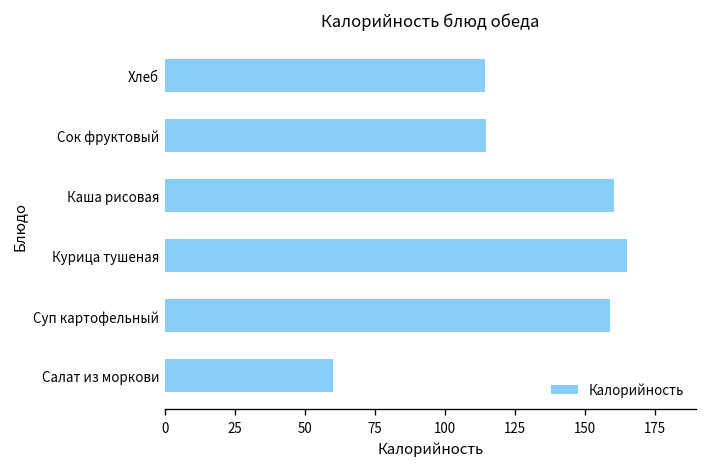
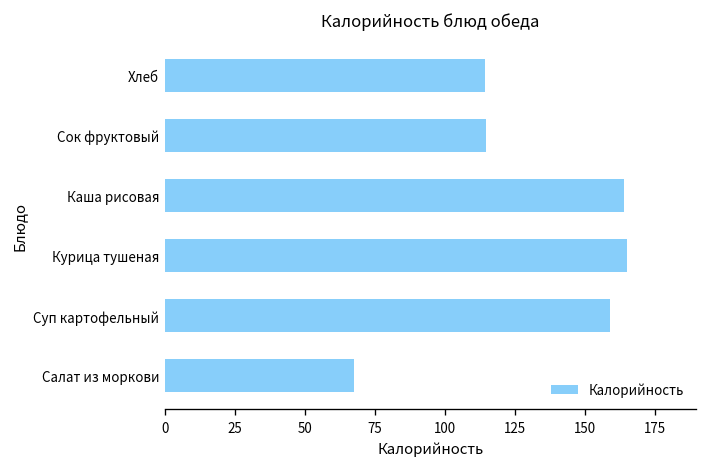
Каша рисовая: 160 -> 164
Салат из моркови: 60 -> 67
